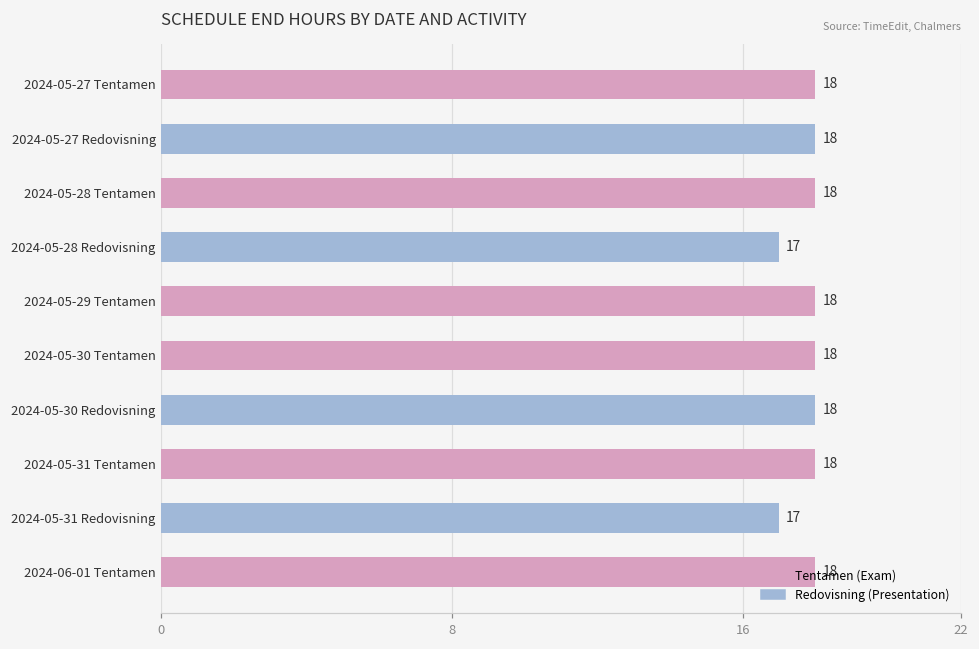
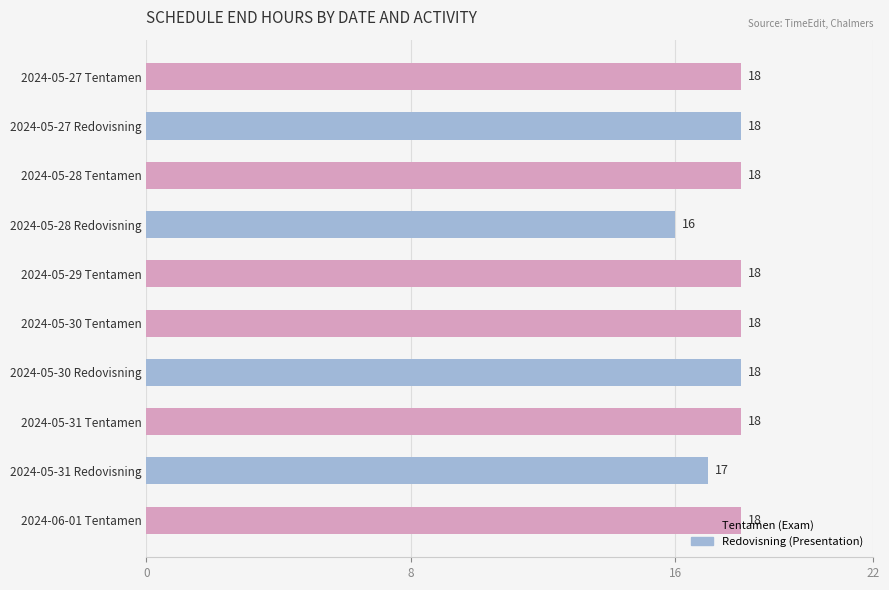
2024-05-28 Redovisning: 17 -> 16
